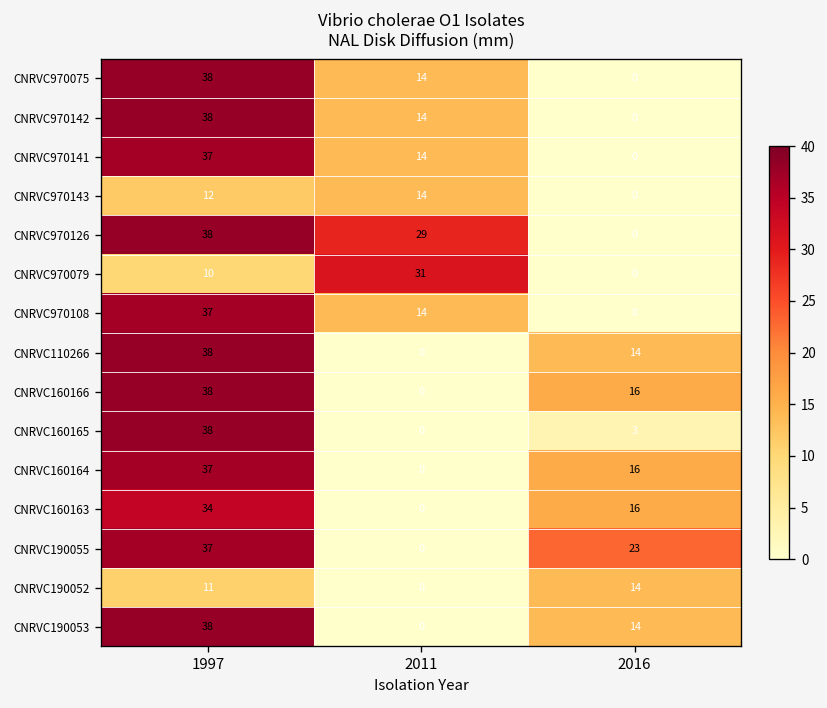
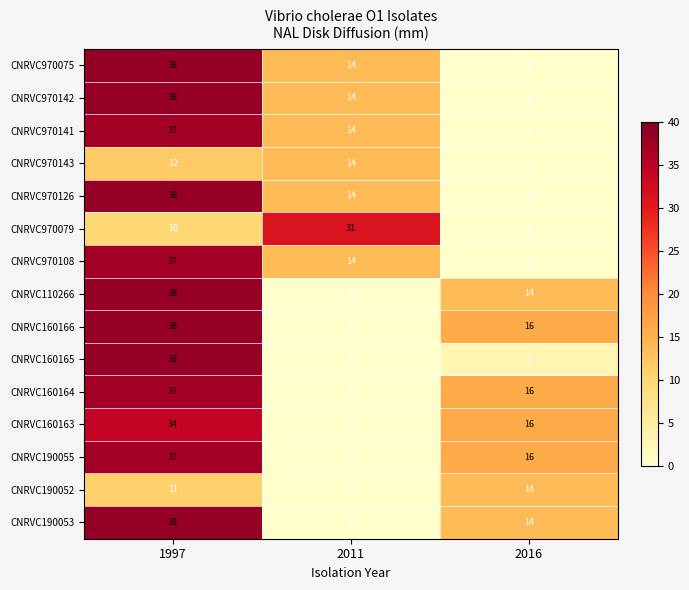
CNRVC970126, 2011: 29 -> 14
CNRVC190055, 2016: 23 -> 16
